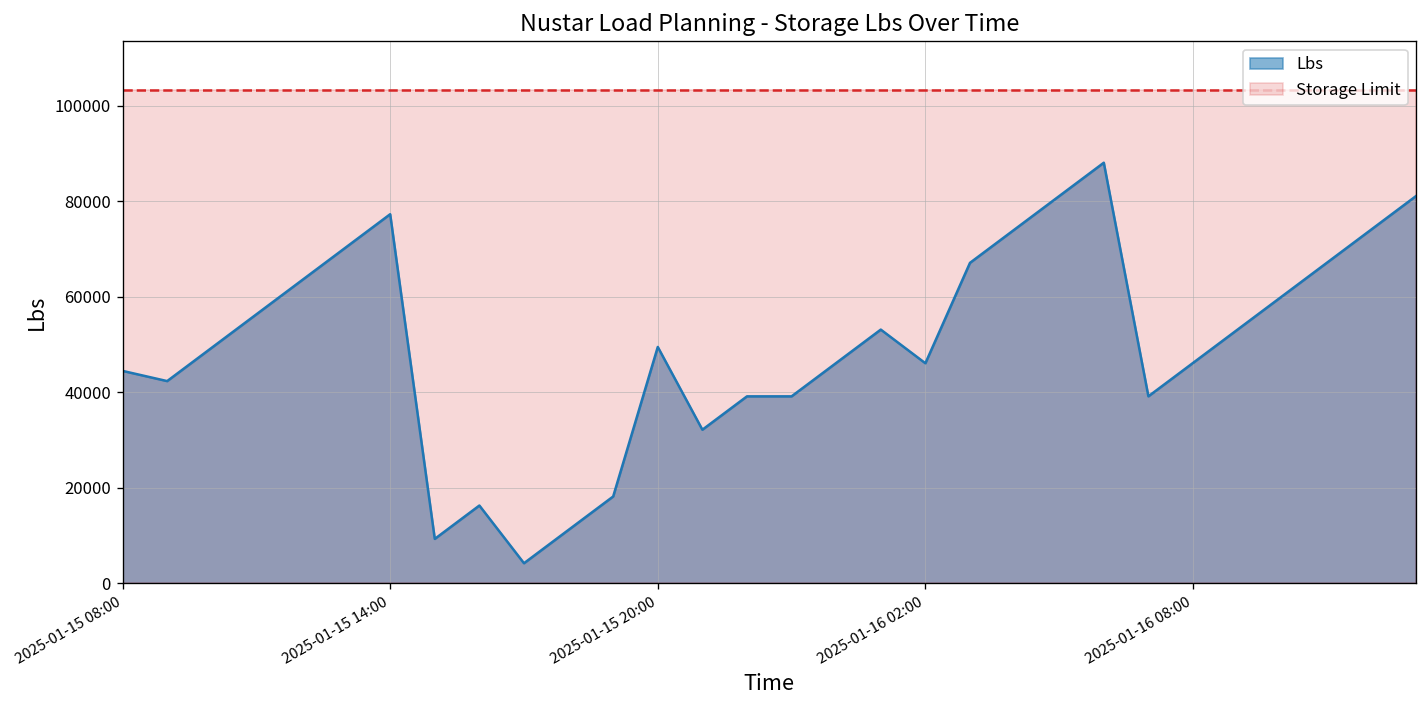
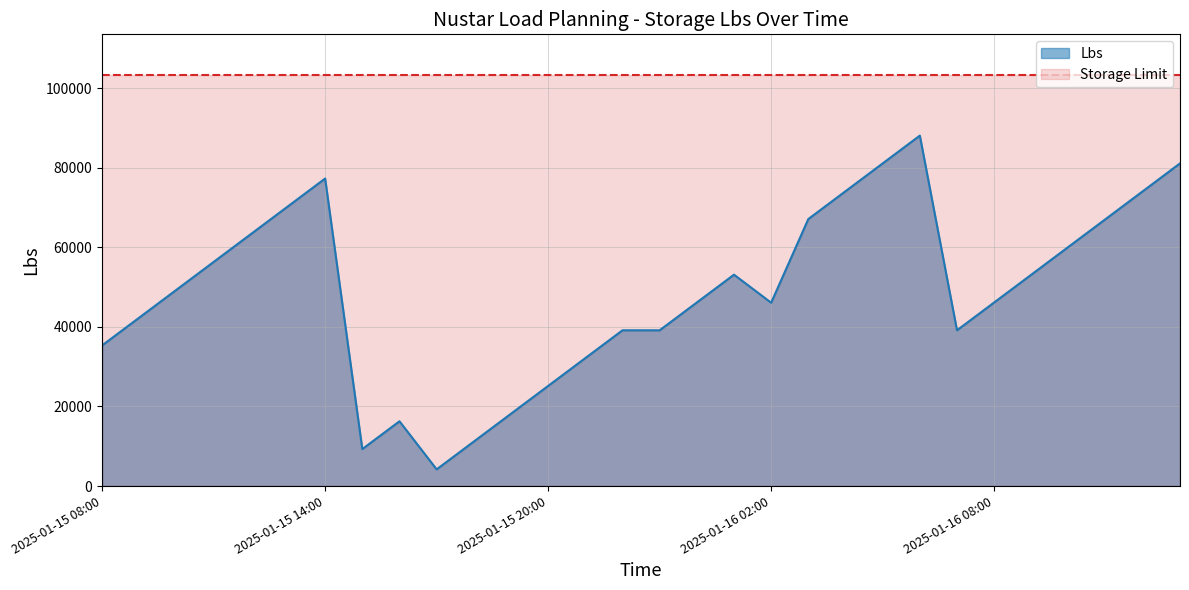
Lbs, 2025-01-15 08:00: 44000 -> 35000
Lbs, 2025-01-15 20:00: 49000 -> 25000
